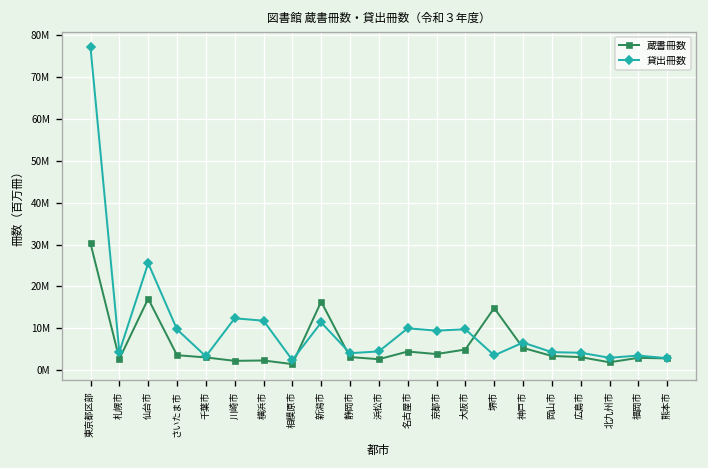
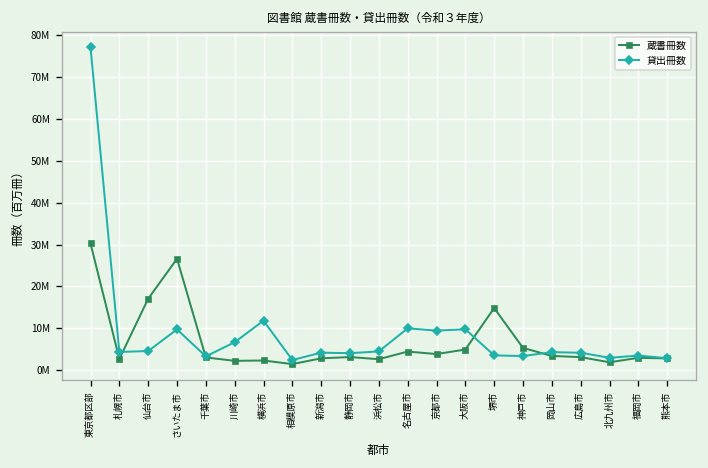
貸出冊数, 仙台市: 26000000 -> 5000000
蔵書冊数, さいたま市: 4000000 -> 27000000
貸出冊数, 川崎市: 12000000 -> 7000000
蔵書冊数, 新潟市: 16000000 -> 3000000
貸出冊数, 新潟市: 11000000 -> 4000000
貸出冊数, 神戸市: 7000000 -> 3000000
